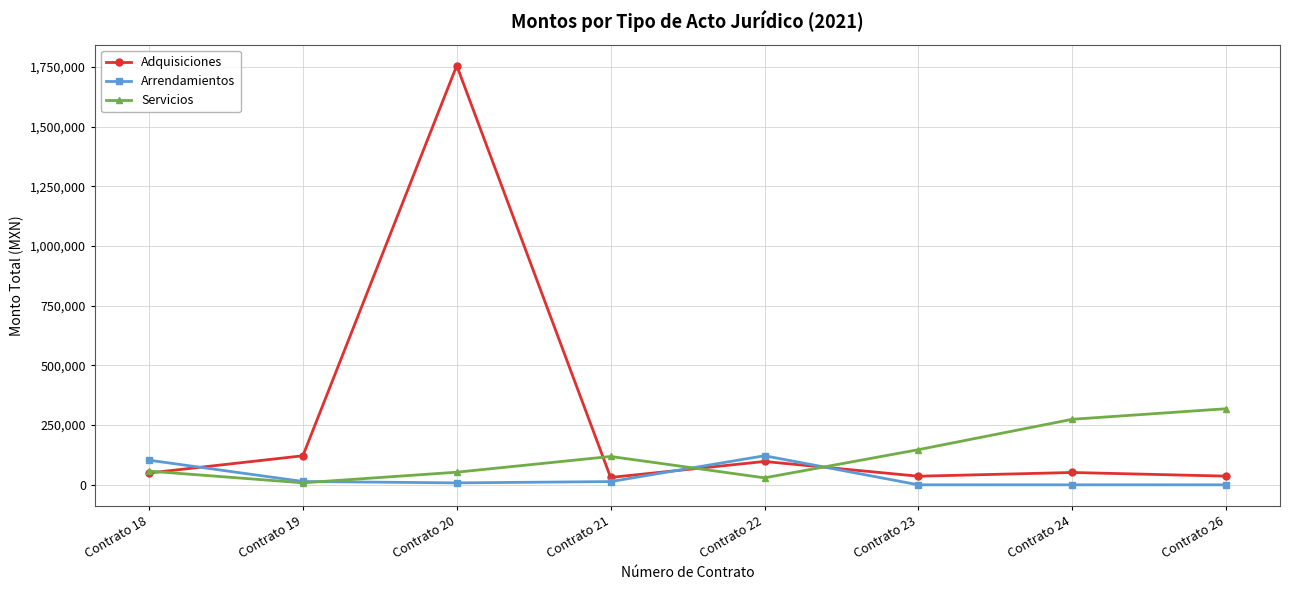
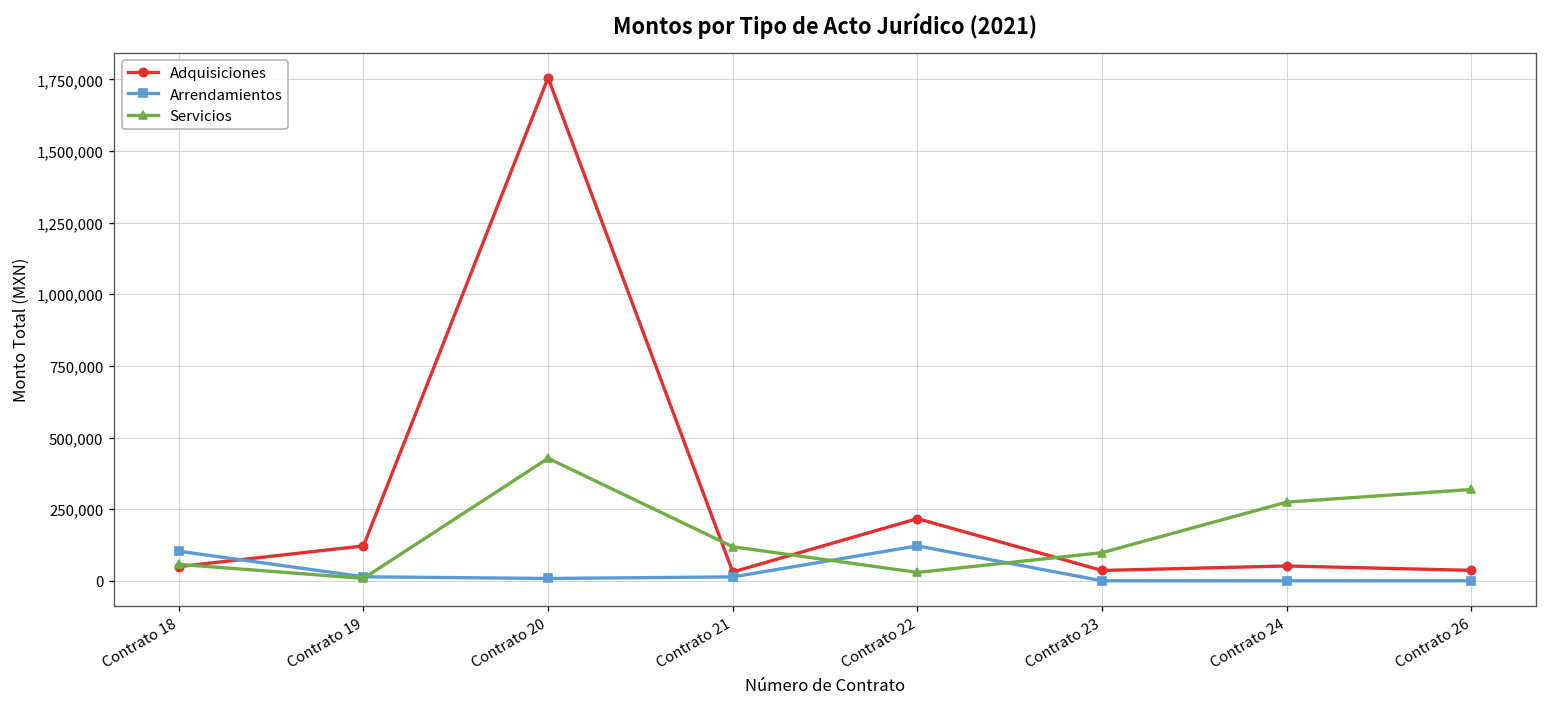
Servicios, Contrato 20: 50,000 -> 430,000
Adquisiciones, Contrato 22: 100,000 -> 220,000
Servicios, Contrato 23: 150,000 -> 100,000
